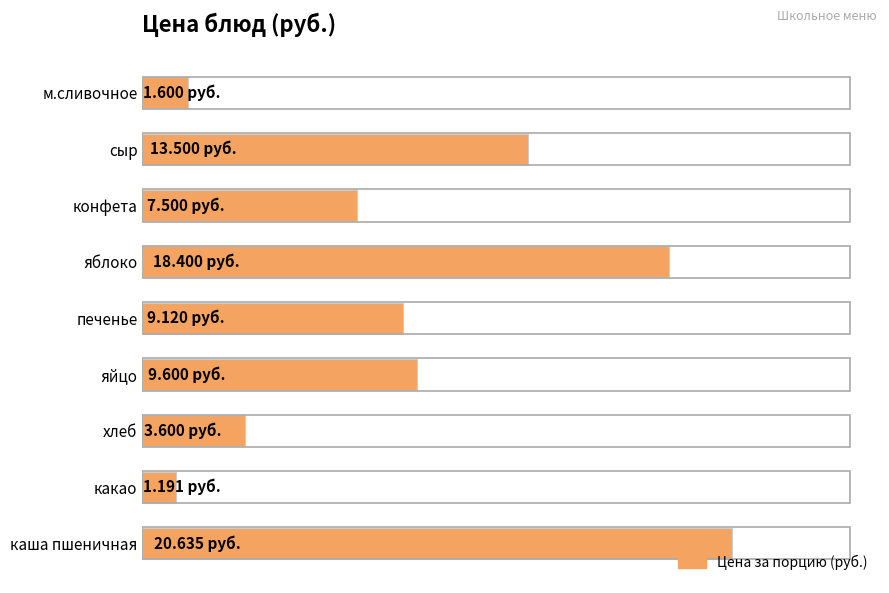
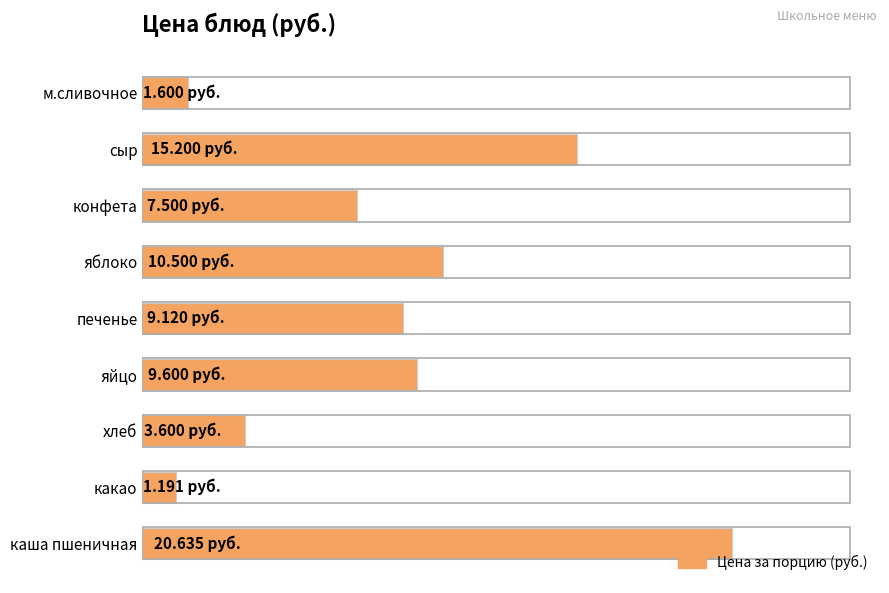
сыр: 13.500 -> 15.200
яблоко: 18.400 -> 10.500
